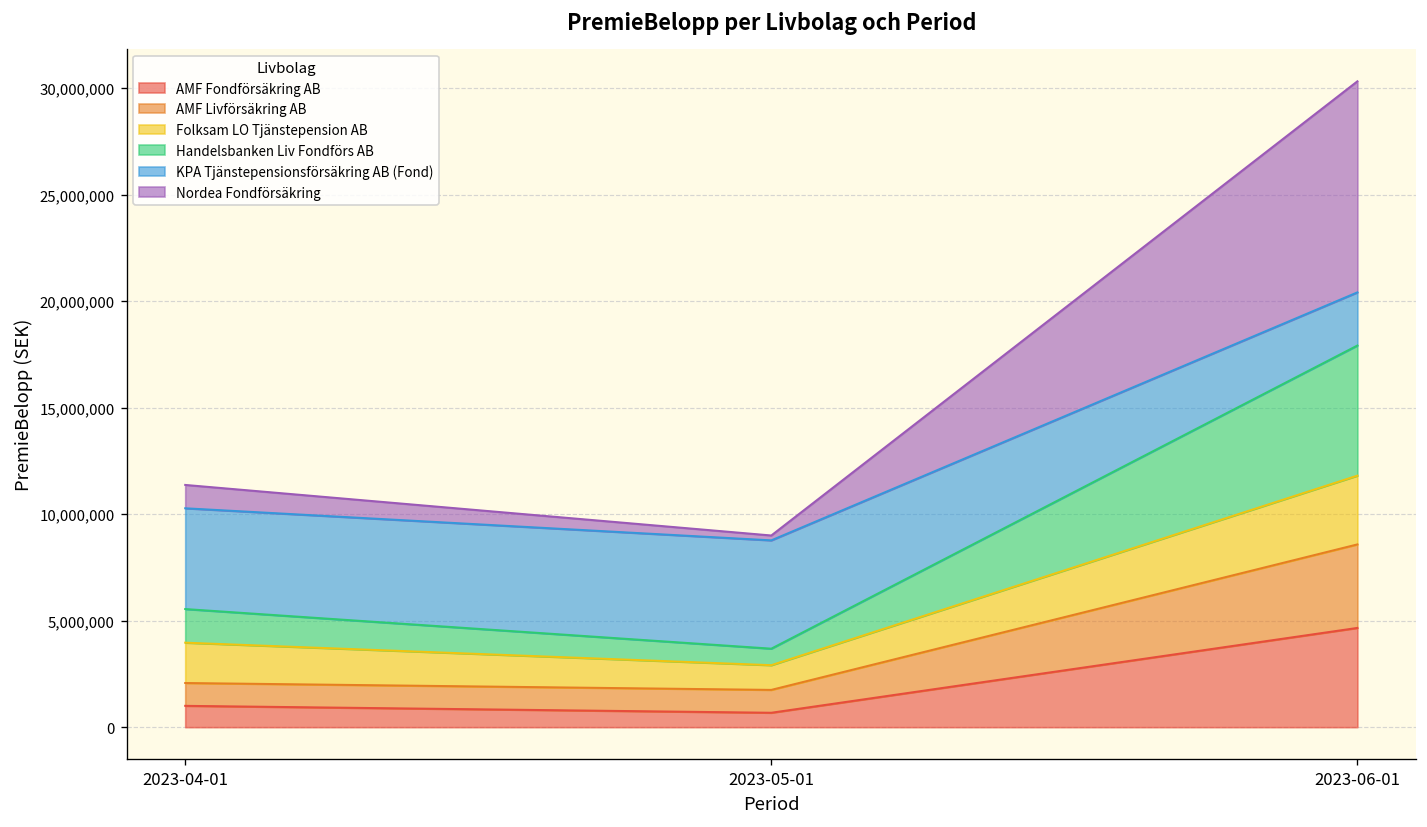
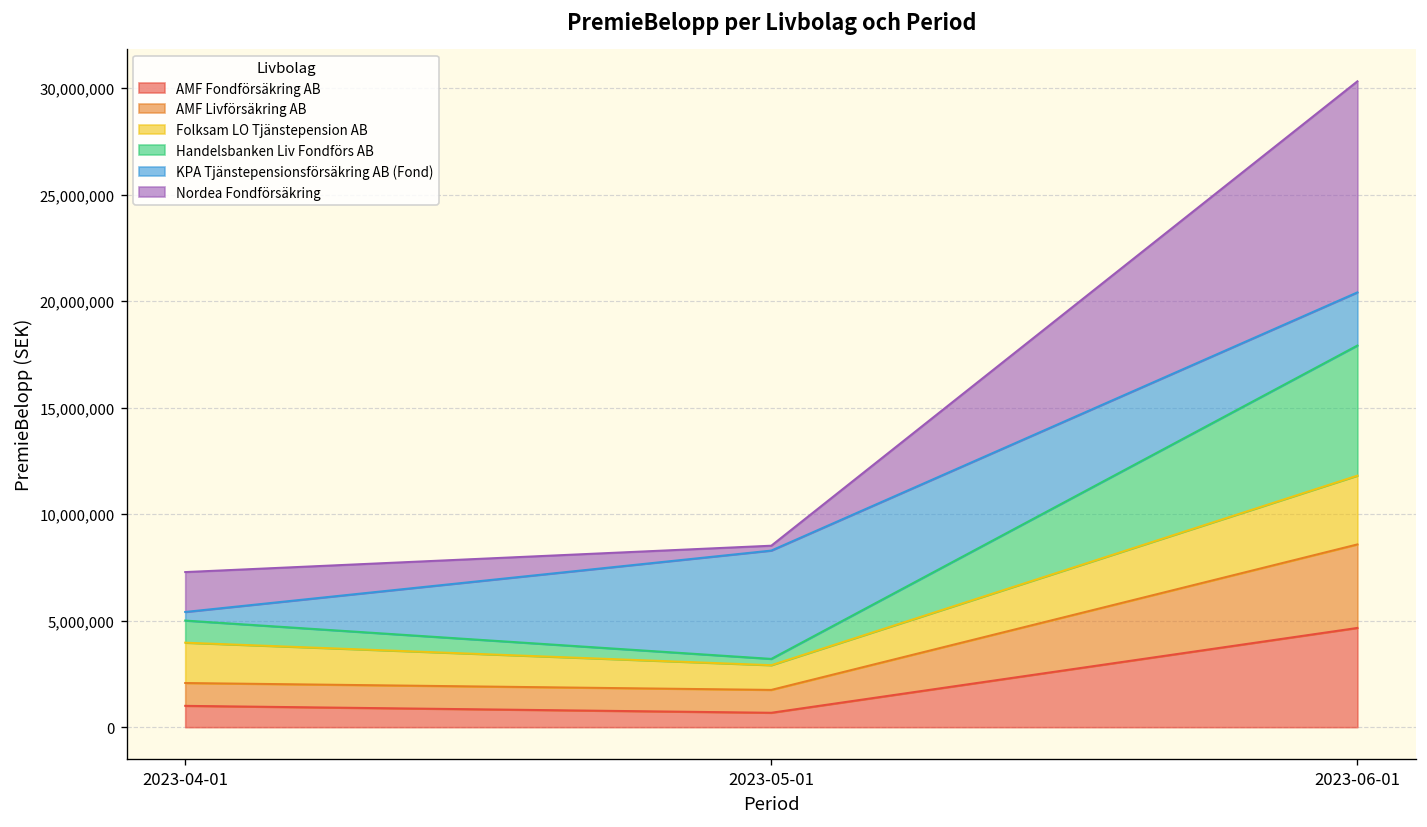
Handelsbanken Liv Fondförs AB, 2023-04-01: 1,600,000 -> 1,000,000
KPA Tjänstepensionsförsäkring AB (Fond), 2023-04-01: 4,700,000 -> 400,000
Nordea Fondförsäkring, 2023-04-01: 1,100,000 -> 1,900,000
Handelsbanken Liv Fondförs AB, 2023-05-01: 800,000 -> 300,000
